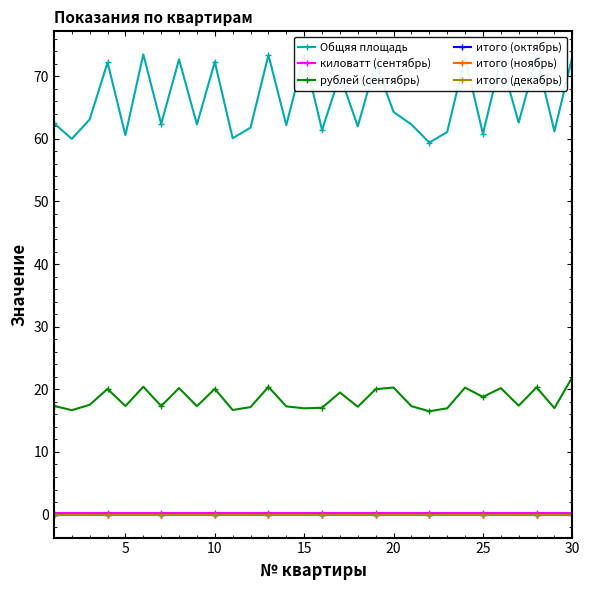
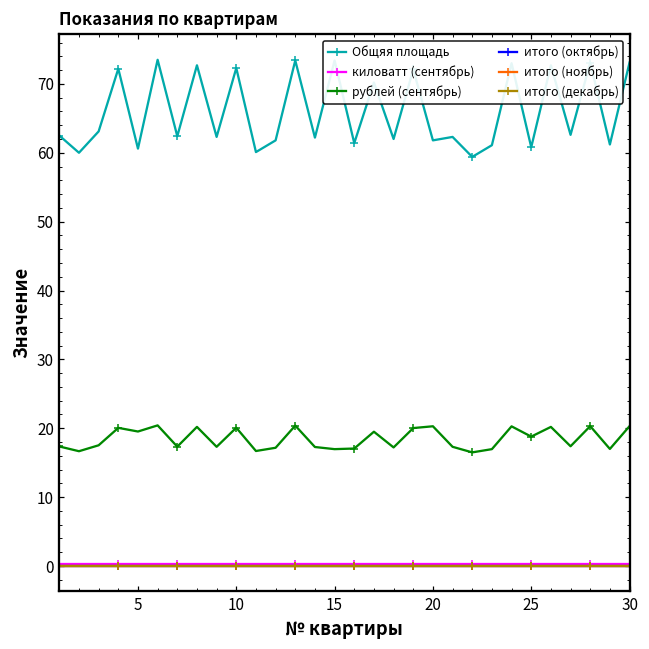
рублей (сентябрь), 5: 17 -> 20
Общяя площадь, 20: 64 -> 62
рублей (сентябрь), 30: 22 -> 20
